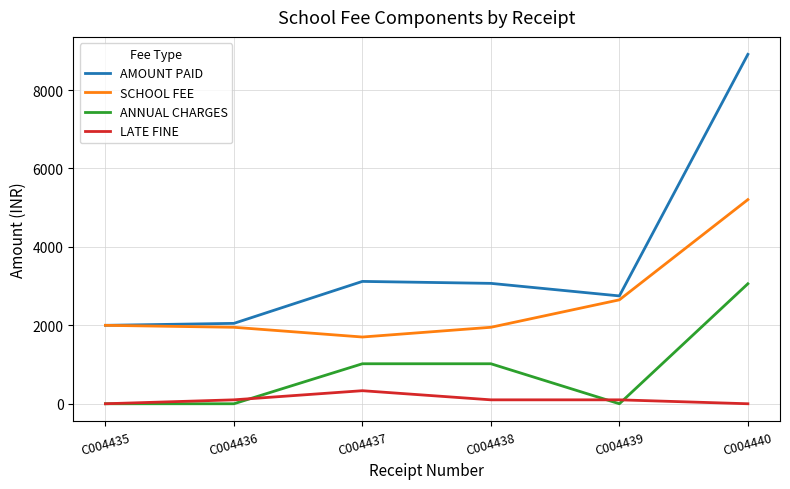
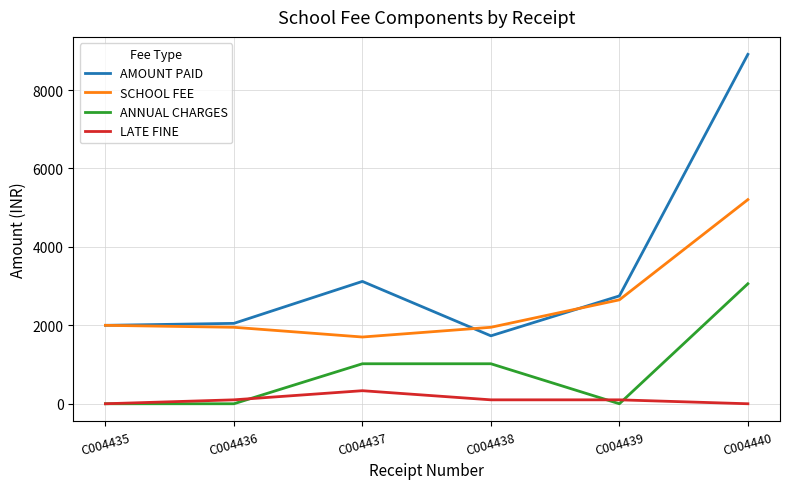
AMOUNT PAID, C004438: 3100 -> 1700
